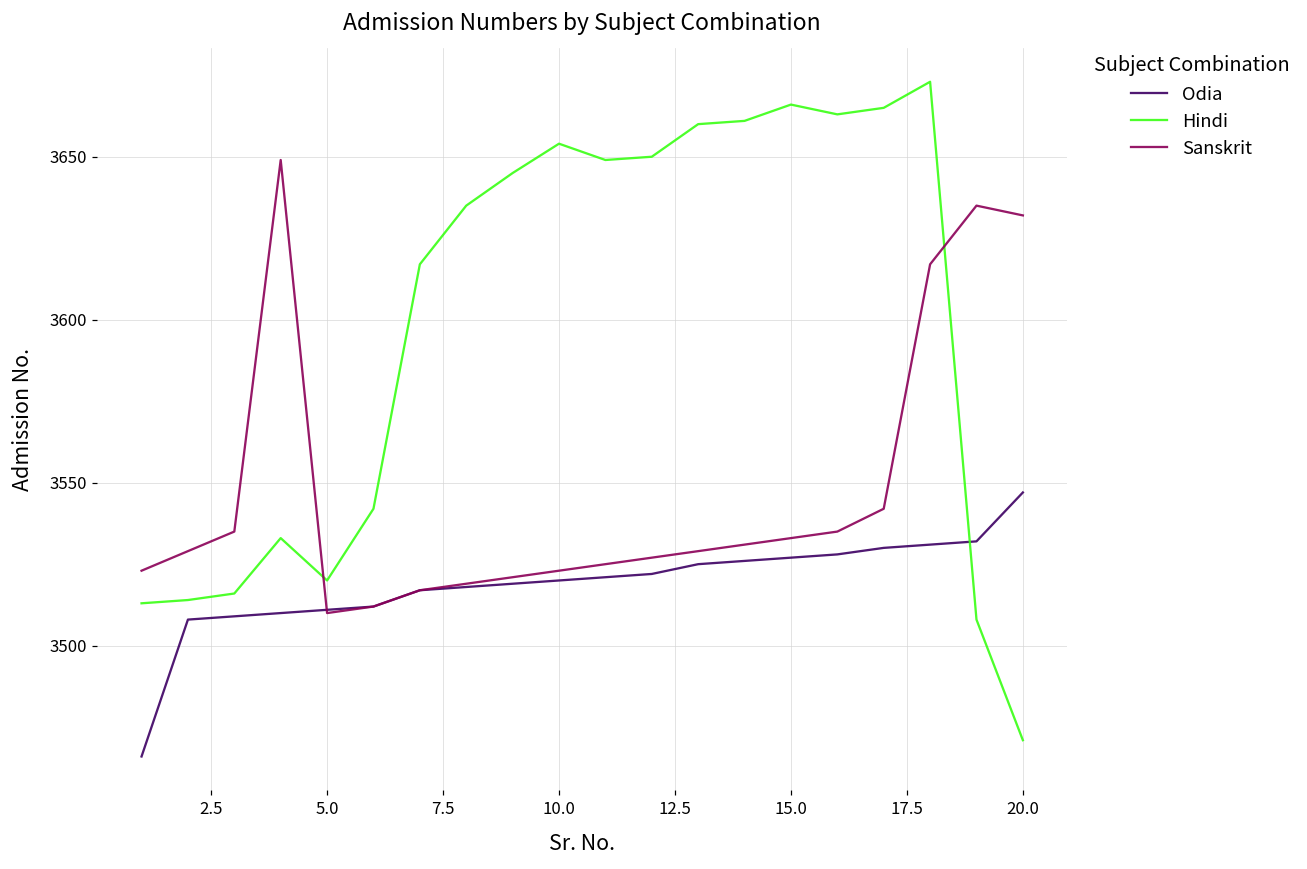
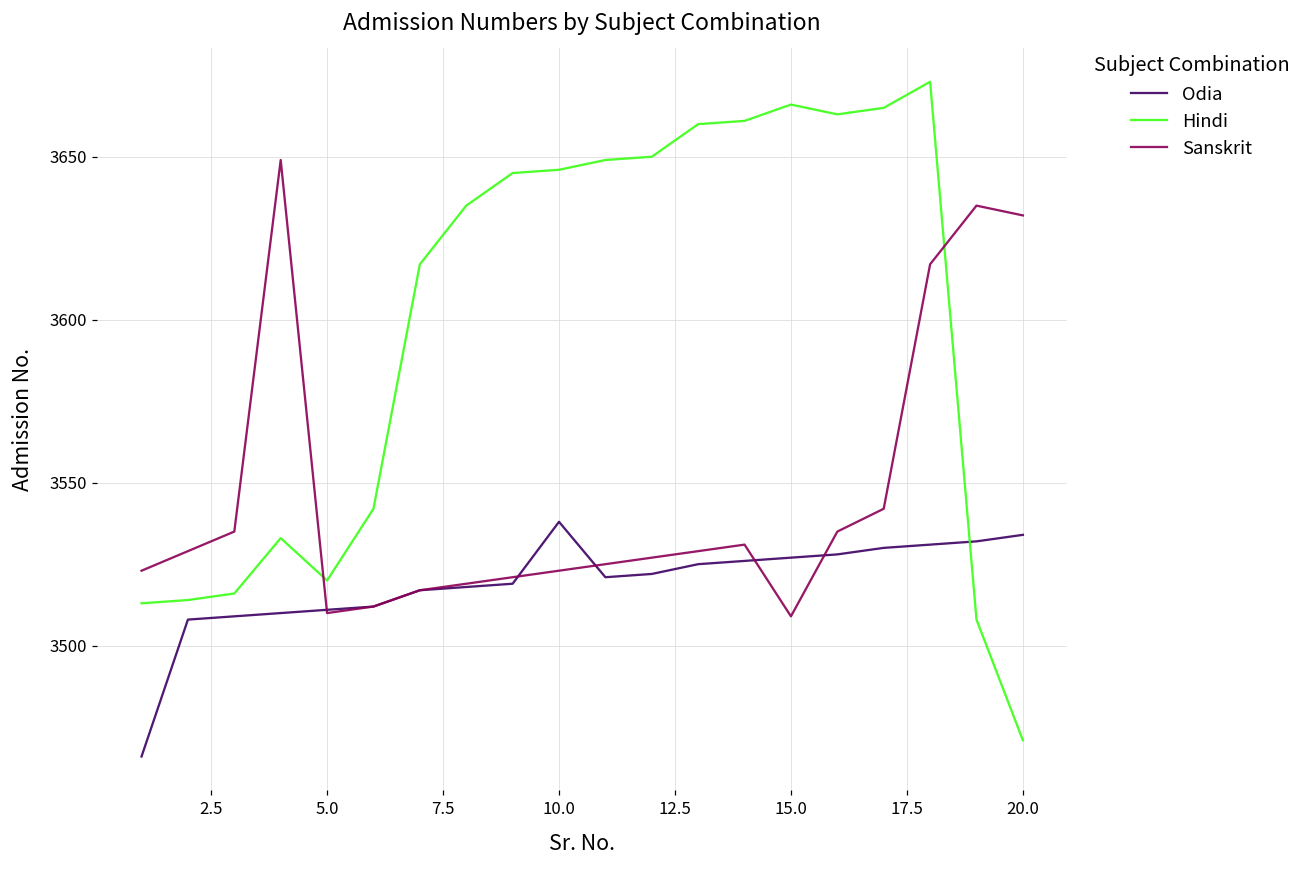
Odia, 10.0: 3520 -> 3538
Hindi, 10.0: 3654 -> 3646
Sanskrit, 15.0: 3533 -> 3509
Odia, 20.0: 3547 -> 3534
